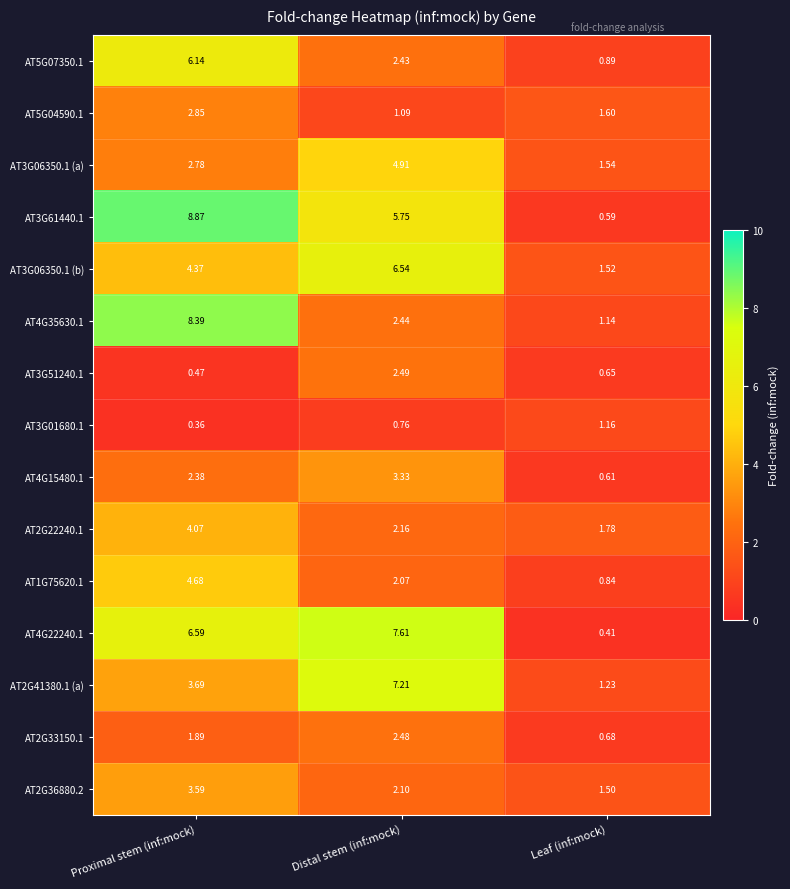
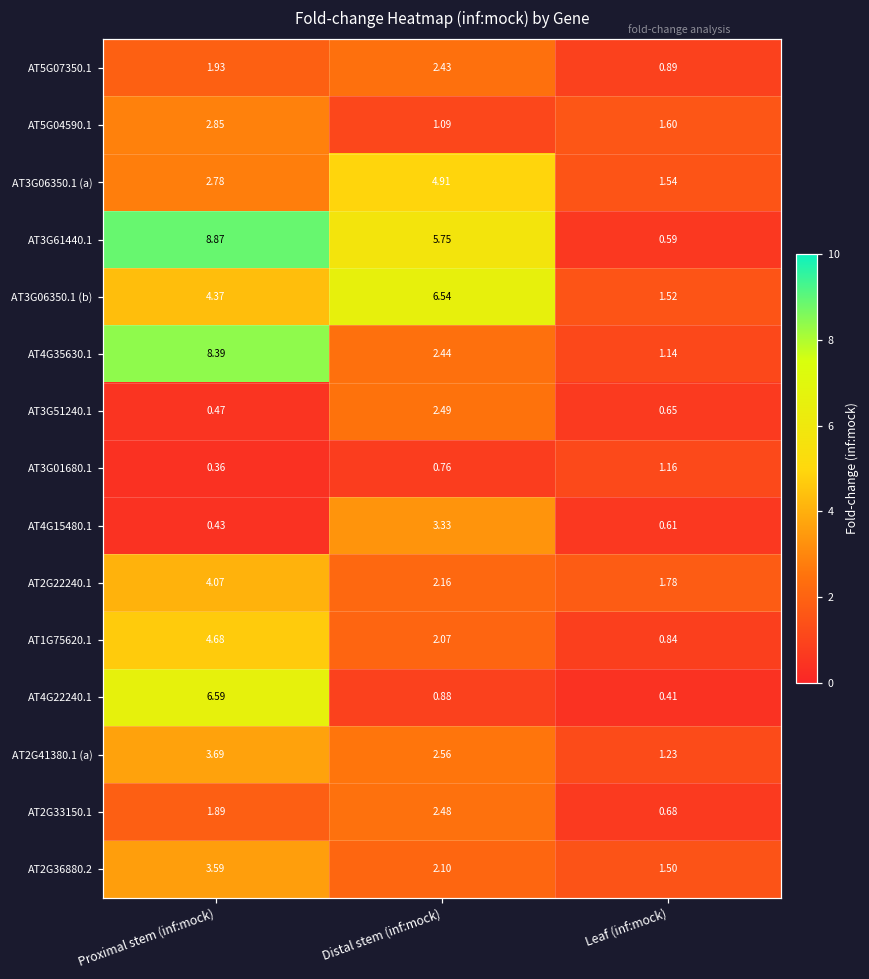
AT5G07350.1, Proximal stem (inf:mock): 6.14 -> 1.93
AT4G15480.1, Proximal stem (inf:mock): 2.38 -> 0.43
AT4G22240.1, Distal stem (inf:mock): 7.61 -> 0.88
AT2G41380.1 (a), Distal stem (inf:mock): 7.21 -> 2.56
